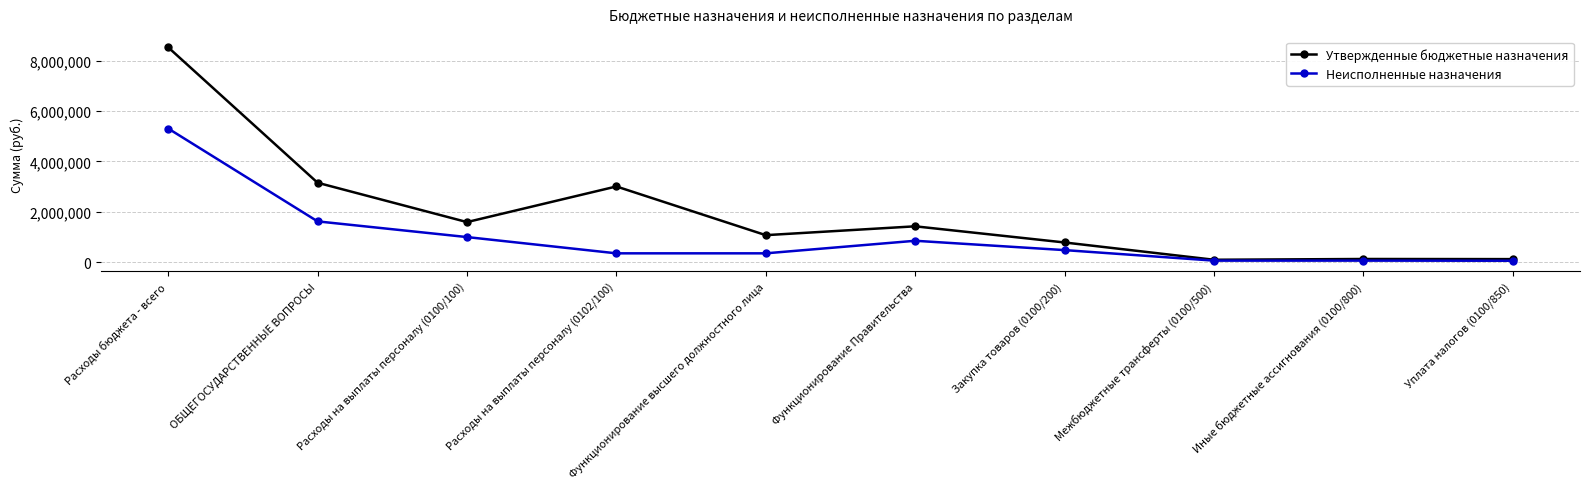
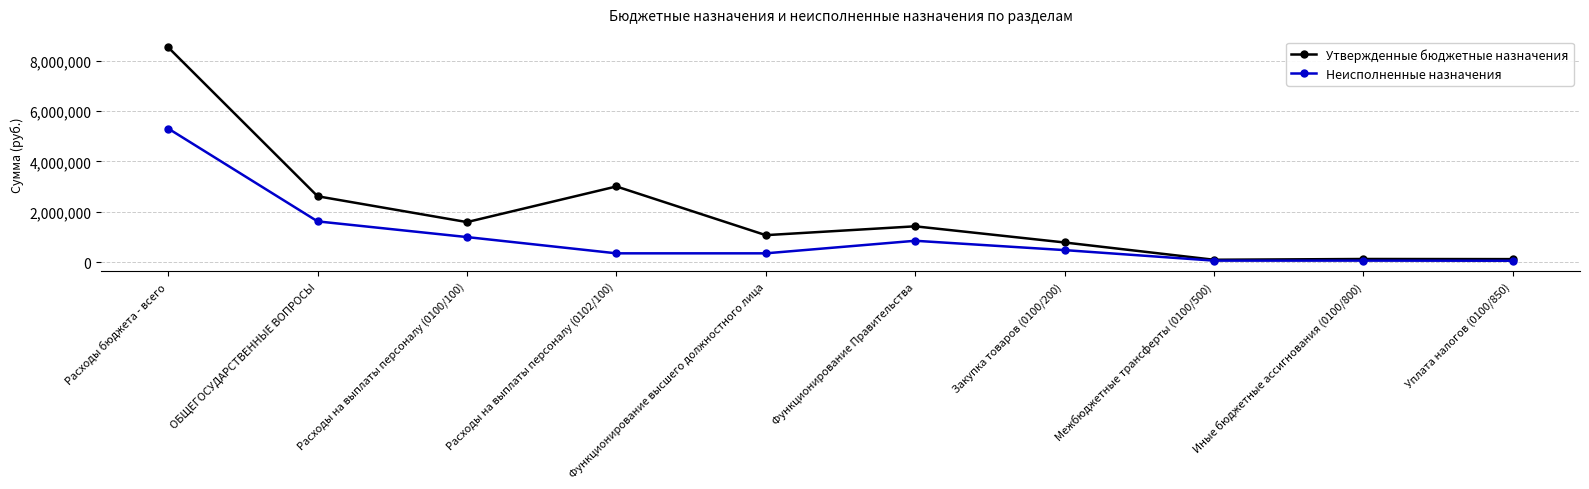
Утвержденные бюджетные назначения, ОБЩЕГОСУДАРСТВЕННЫЕ ВОПРОСЫ: 3,200,000 -> 2,600,000
